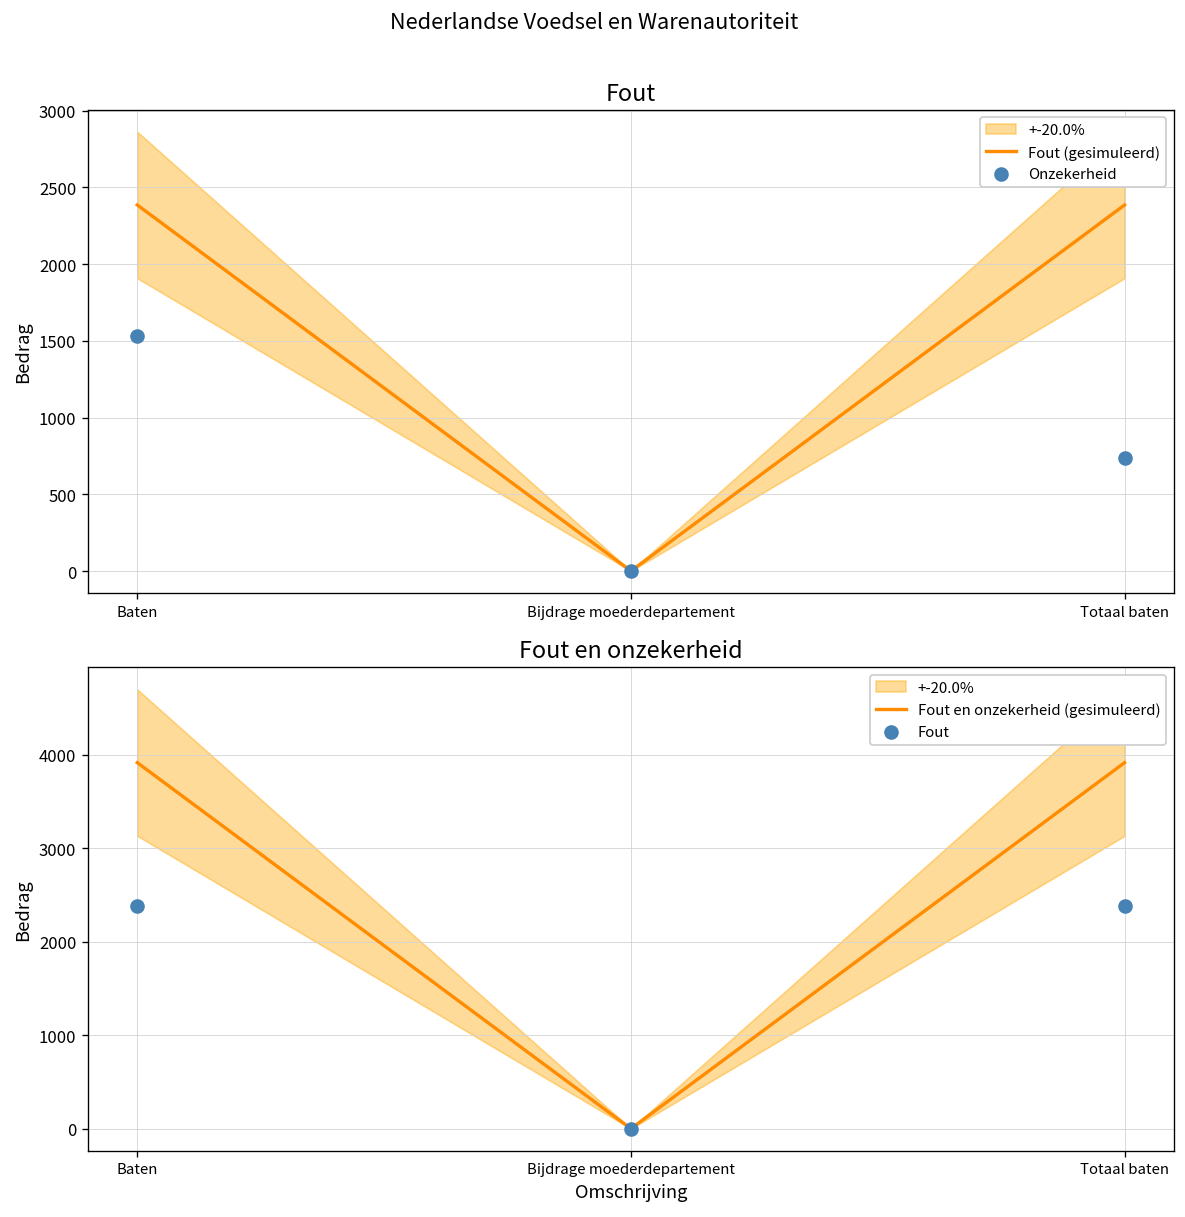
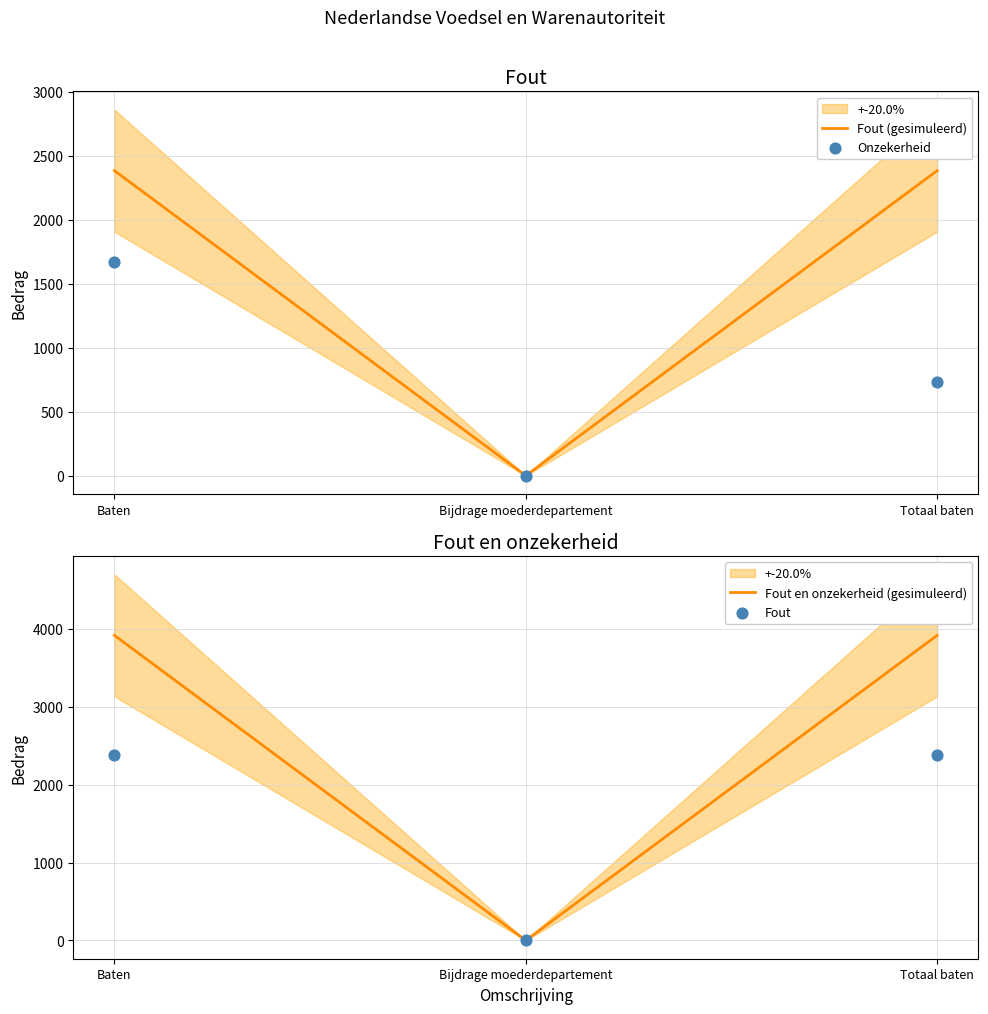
Fout, Onzekerheid, Baten: 1530 -> 1670
